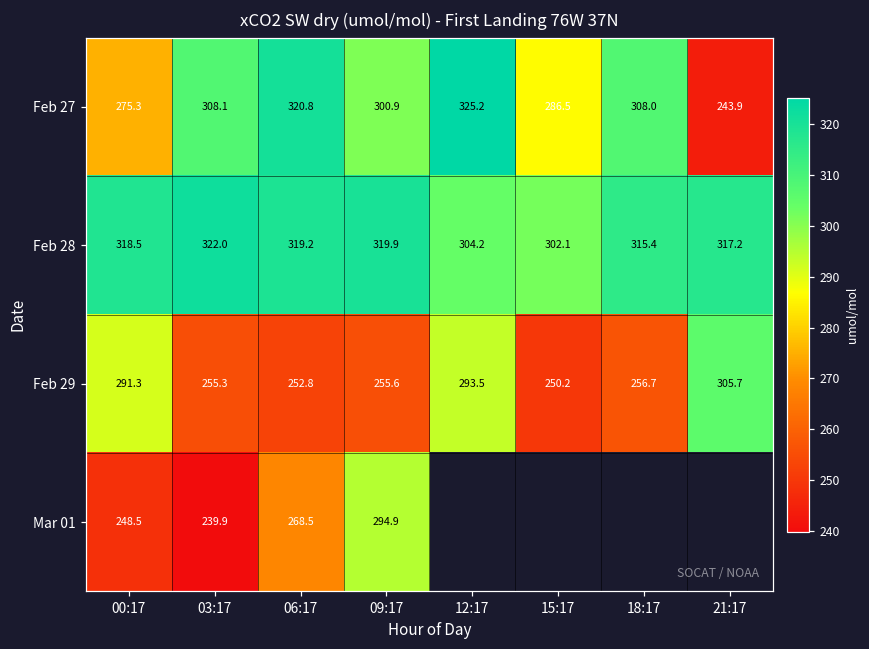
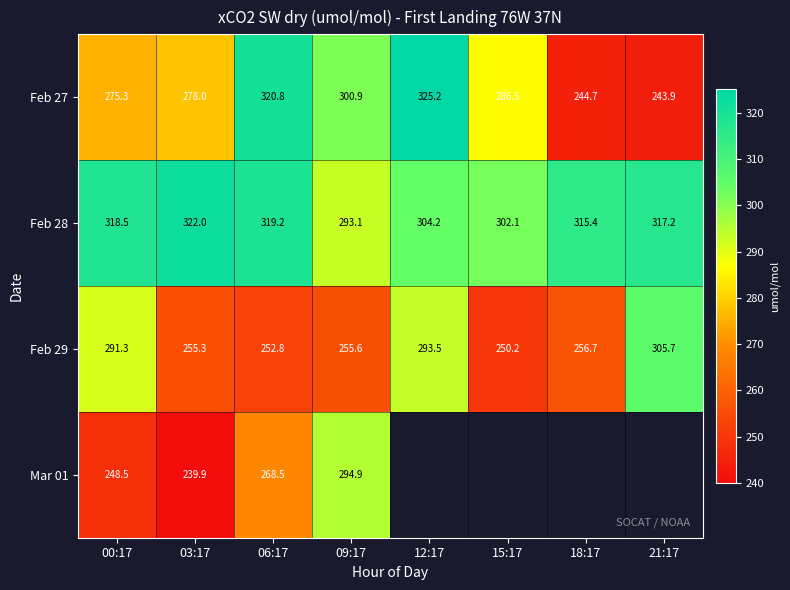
Feb 27, 03:17: 308.1 -> 278.0
Feb 27, 18:17: 308.0 -> 244.7
Feb 28, 09:17: 319.9 -> 293.1
